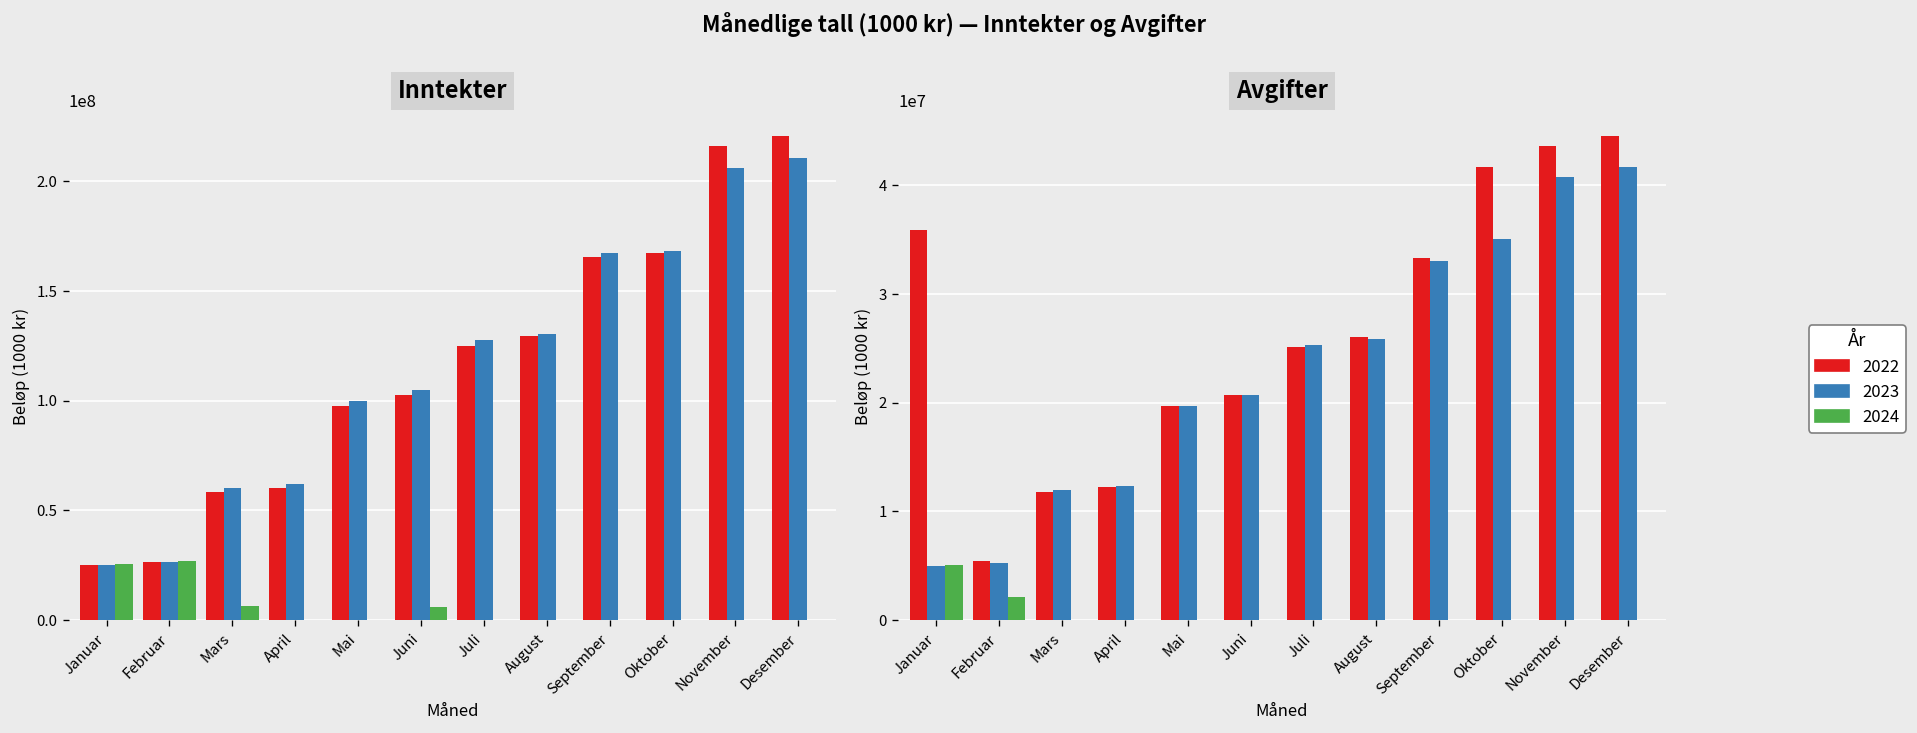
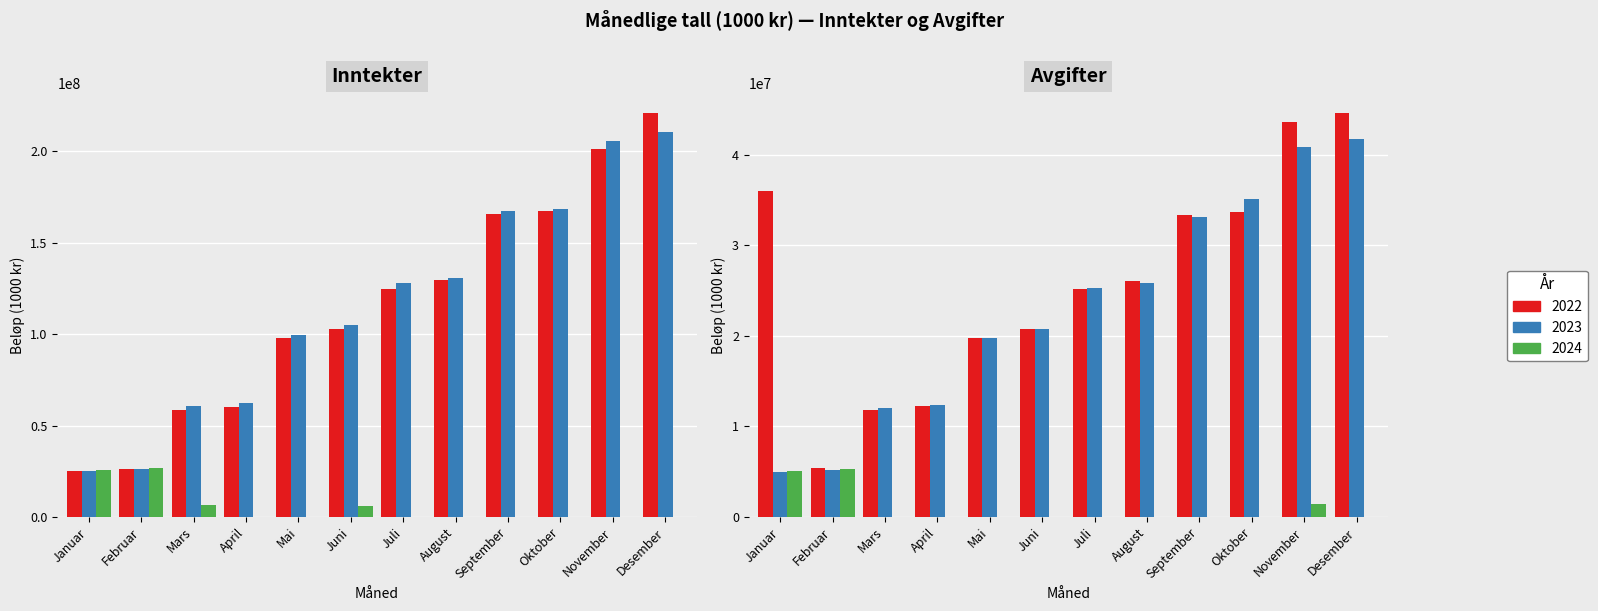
Inntekter, 2022, November: 216000000 -> 201000000
Avgifter, 2024, Februar: 2000000 -> 5000000
Avgifter, 2022, Oktober: 42000000 -> 34000000
Avgifter, 2024, November: 0 -> 1000000
